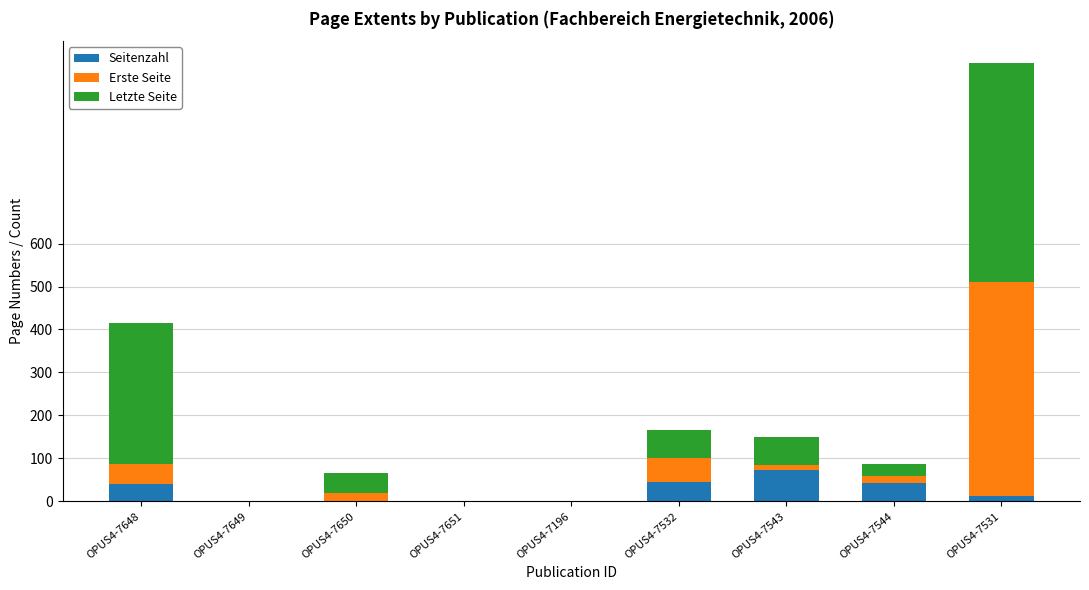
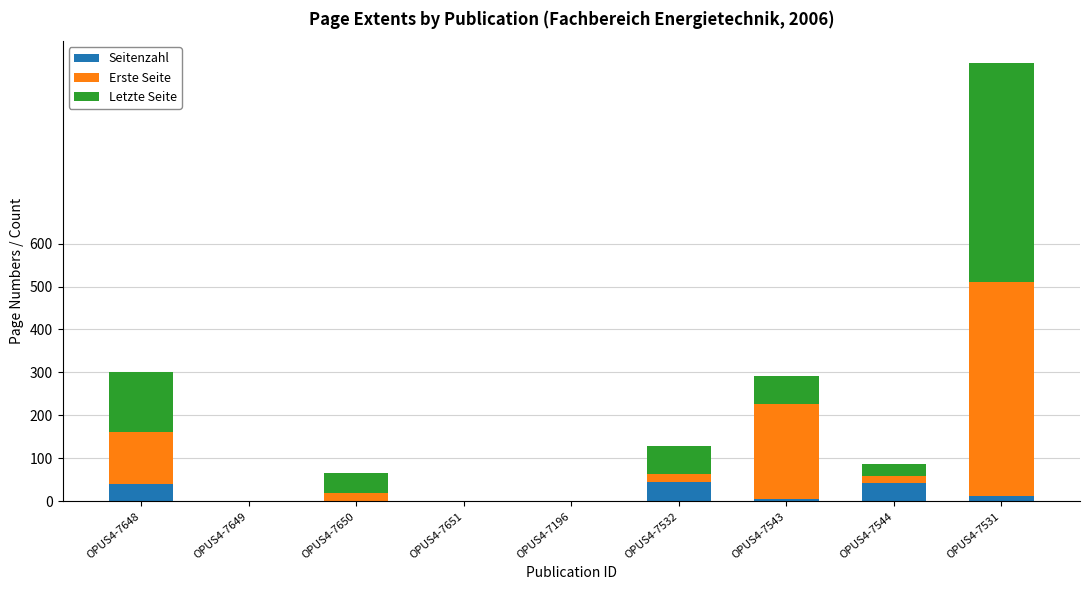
Erste Seite, OPUS4-7648: 50 -> 120
Letzte Seite, OPUS4-7648: 330 -> 140
Erste Seite, OPUS4-7532: 60 -> 20
Seitenzahl, OPUS4-7543: 70 -> 10
Erste Seite, OPUS4-7543: 10 -> 220
